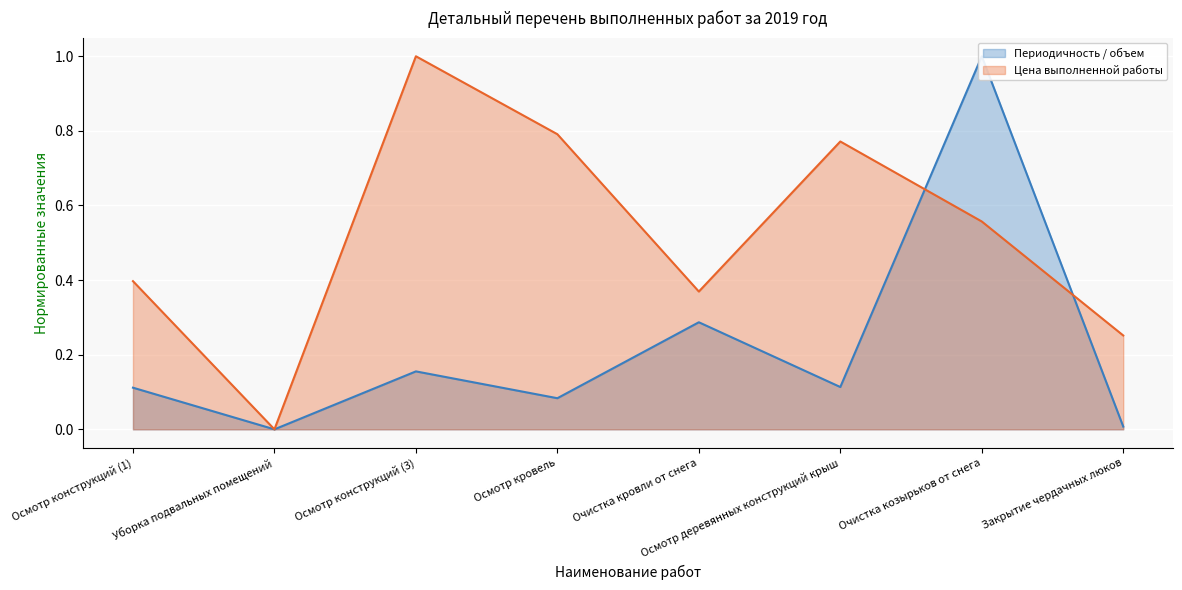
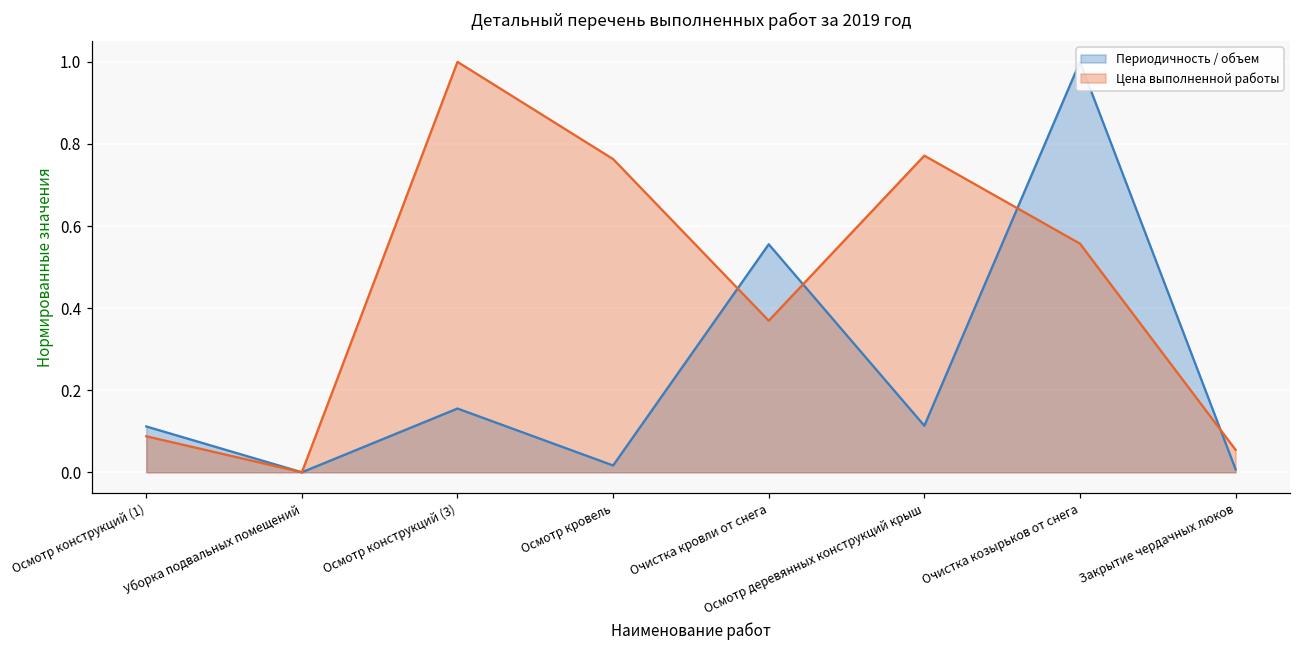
Цена выполненной работы, Осмотр конструкций (1): 0.40 -> 0.09
Периодичность / объем, Осмотр кровель: 0.08 -> 0.02
Цена выполненной работы, Осмотр кровель: 0.79 -> 0.76
Периодичность / объем, Очистка кровли от снега: 0.29 -> 0.56
Цена выполненной работы, Закрытие чердачных люков: 0.25 -> 0.05
